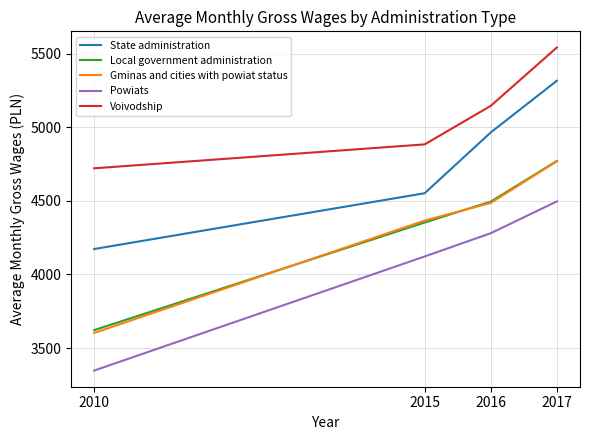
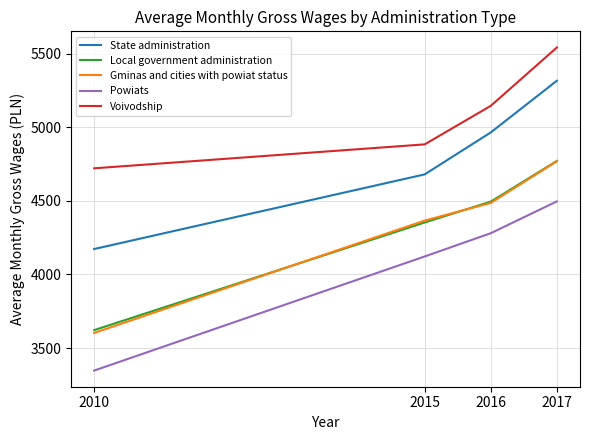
State administration, 2015: 4550 -> 4680
